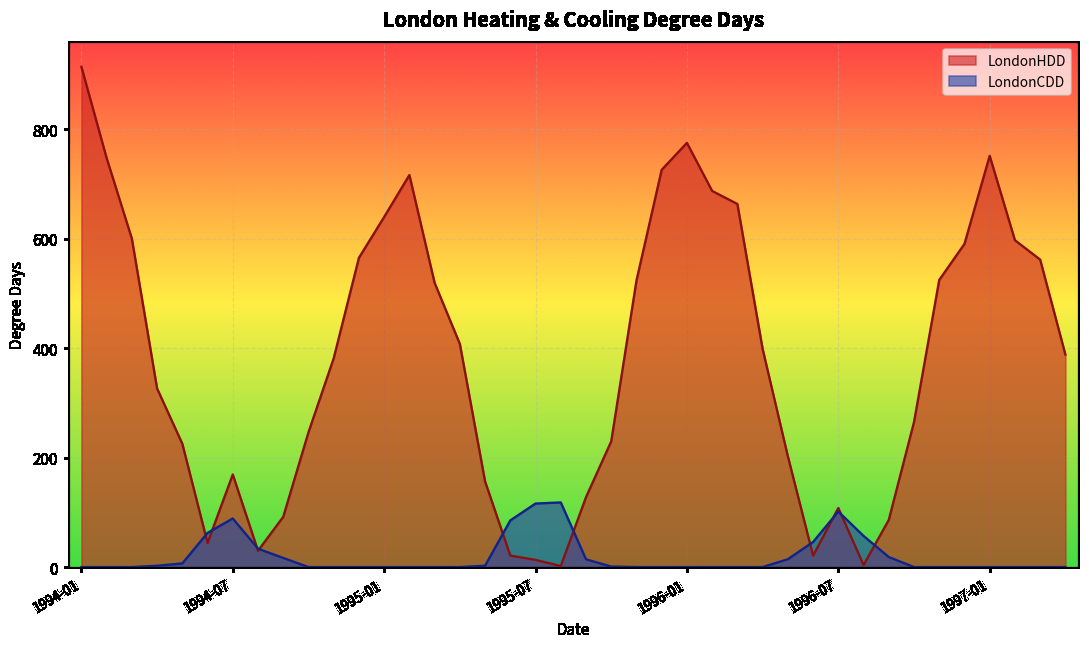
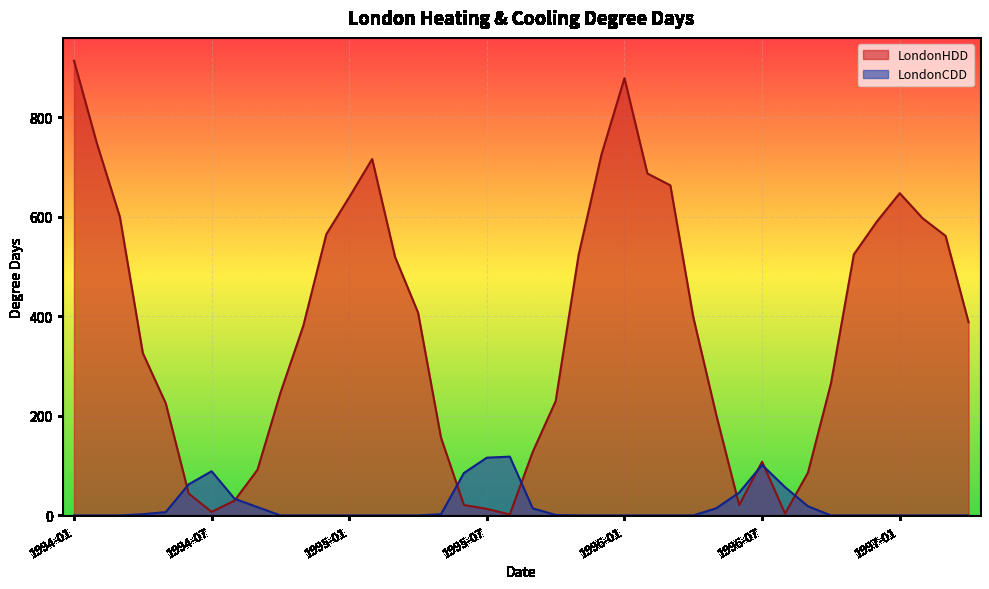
LondonHDD, 1994-07: 170 -> 10
LondonHDD, 1996-01: 770 -> 880
LondonHDD, 1997-01: 750 -> 650
